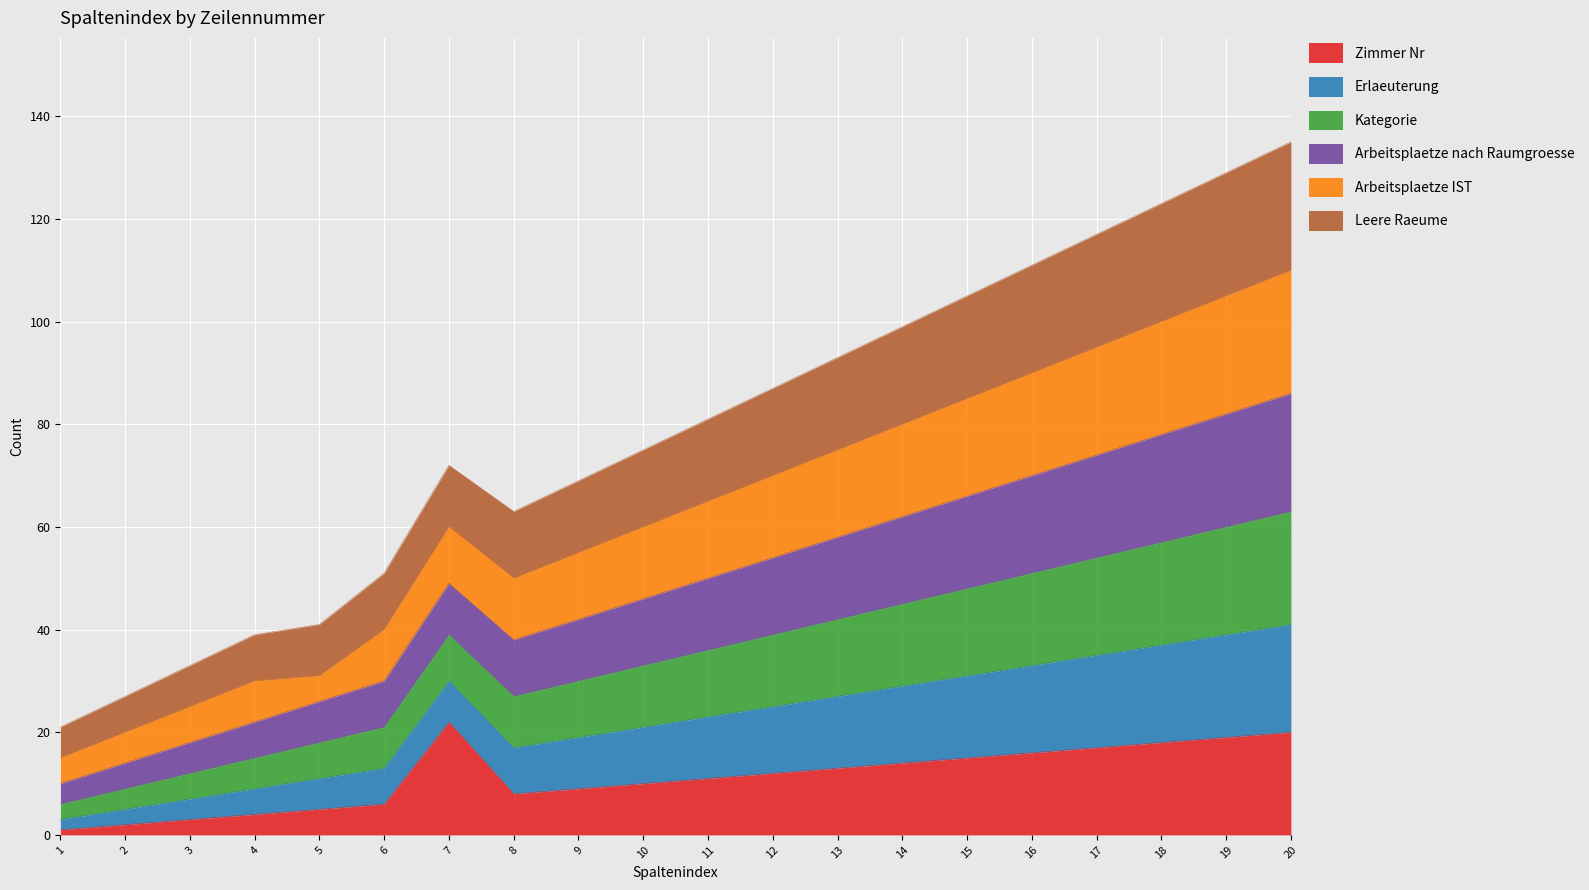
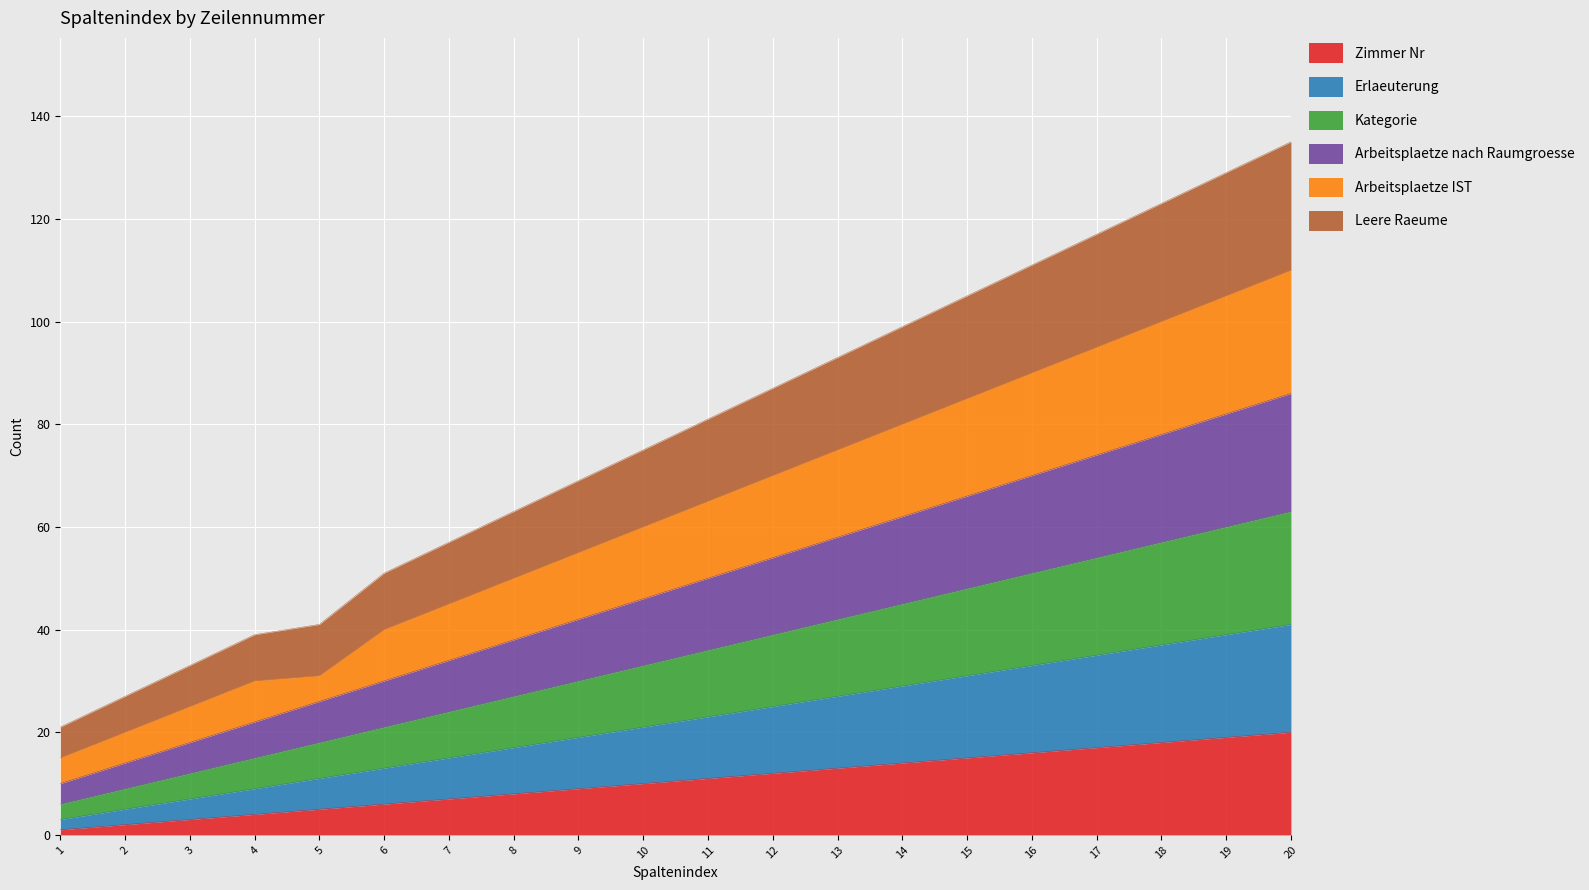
Zimmer Nr, 7: 22 -> 7
